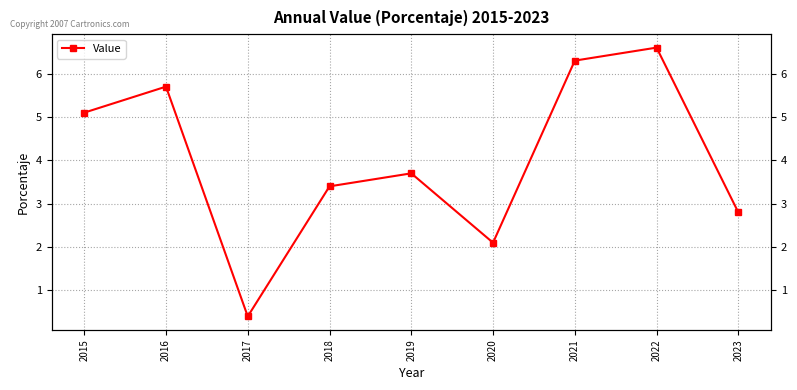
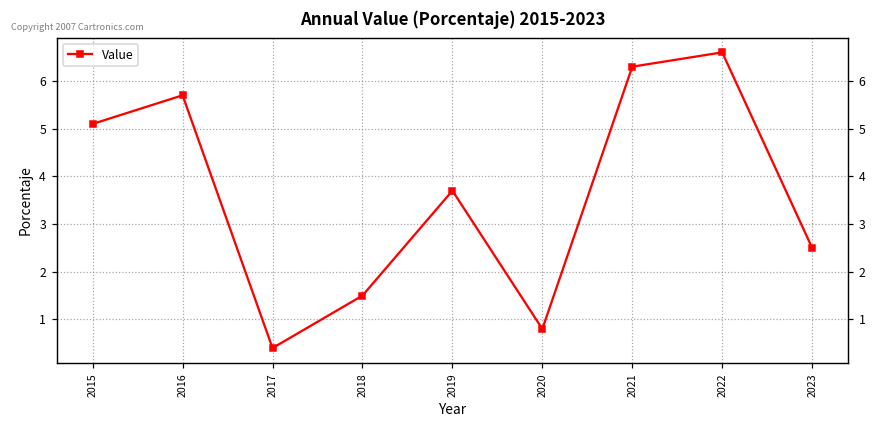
2018: 3.4 -> 1.5
2020: 2.1 -> 0.8
2023: 2.8 -> 2.5
